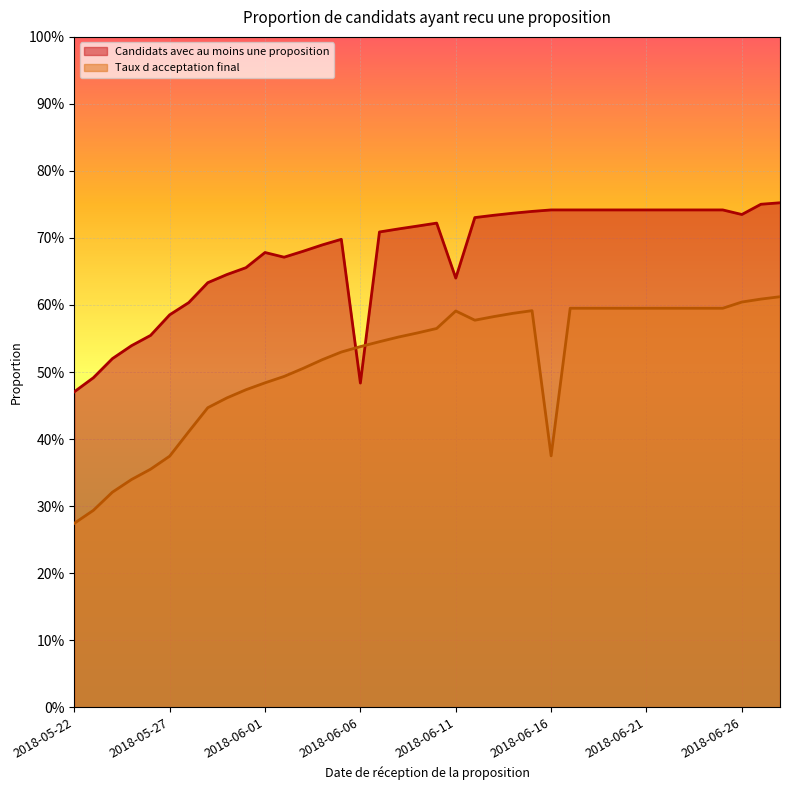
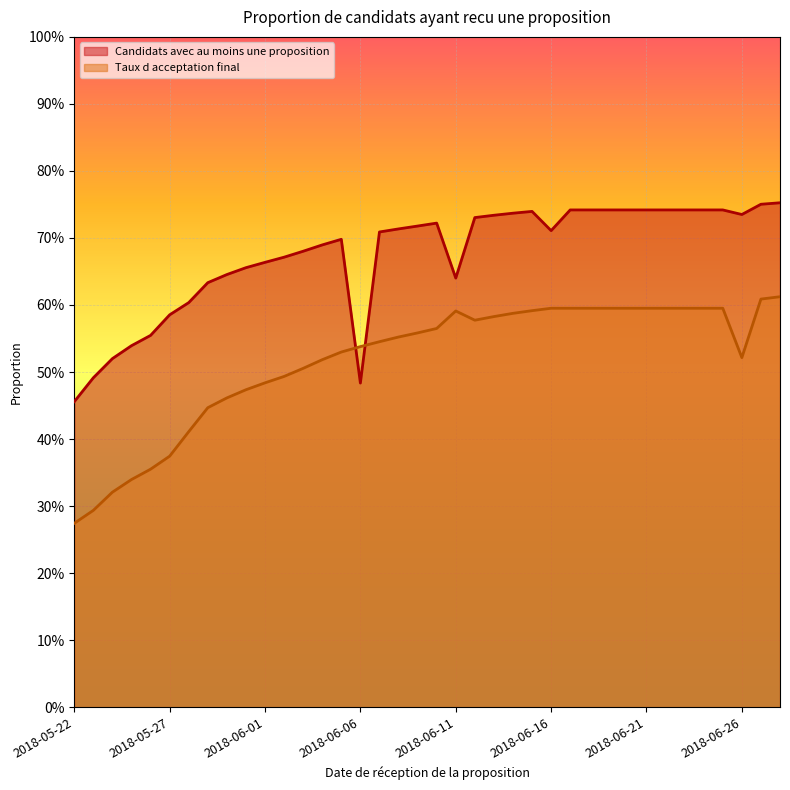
Candidats avec au moins une proposition, 2018-05-22: 47% -> 46%
Candidats avec au moins une proposition, 2018-06-01: 68% -> 66%
Candidats avec au moins une proposition, 2018-06-16: 74% -> 71%
Taux d acceptation final, 2018-06-16: 37% -> 60%
Taux d acceptation final, 2018-06-26: 60% -> 52%
